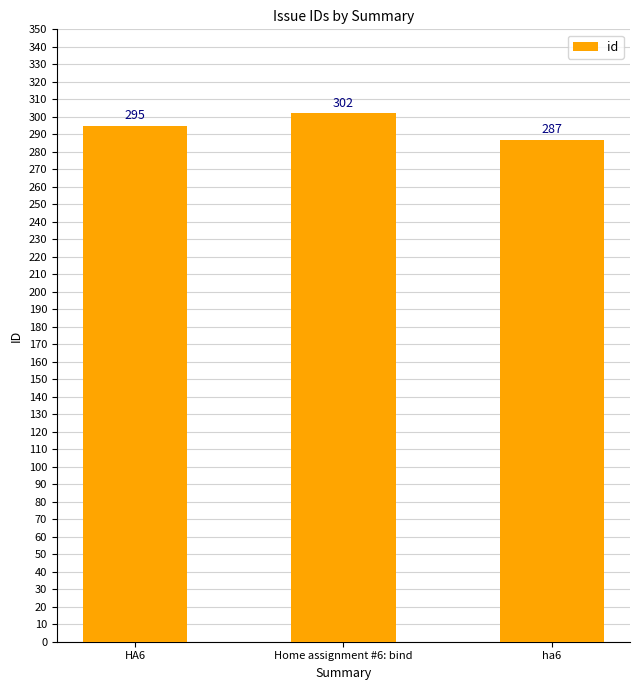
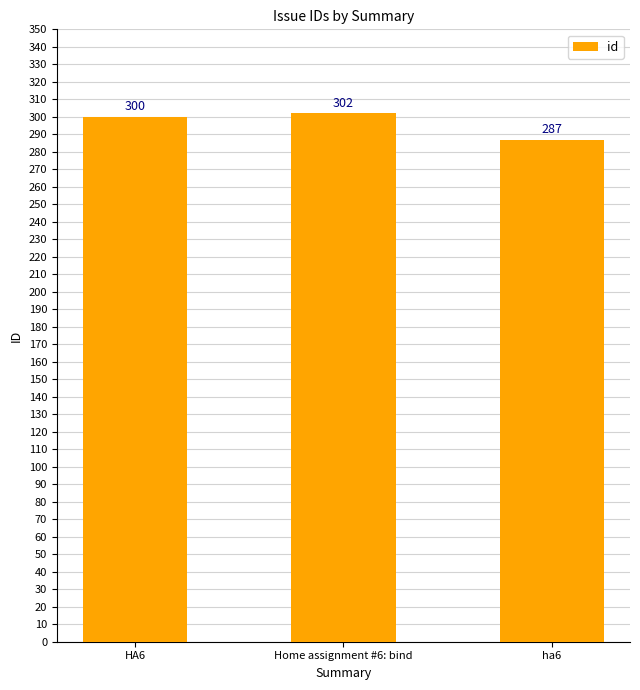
HA6: 295 -> 300
